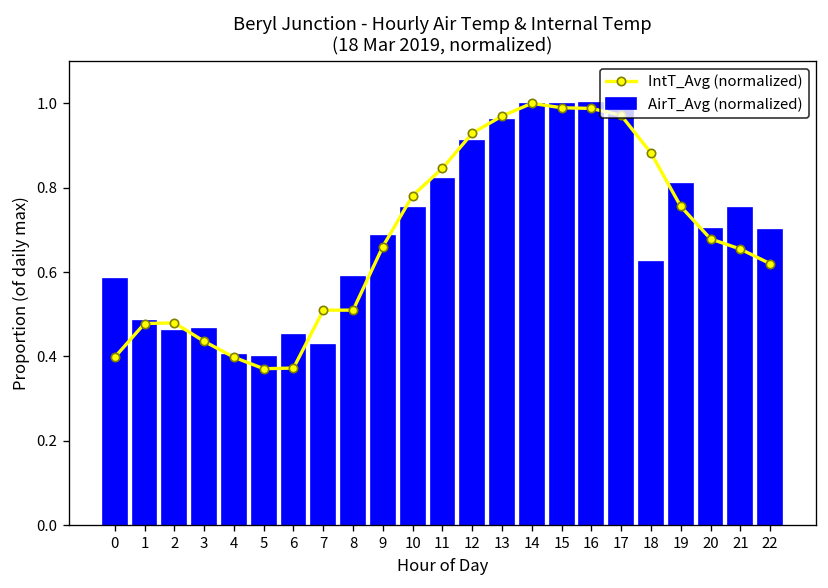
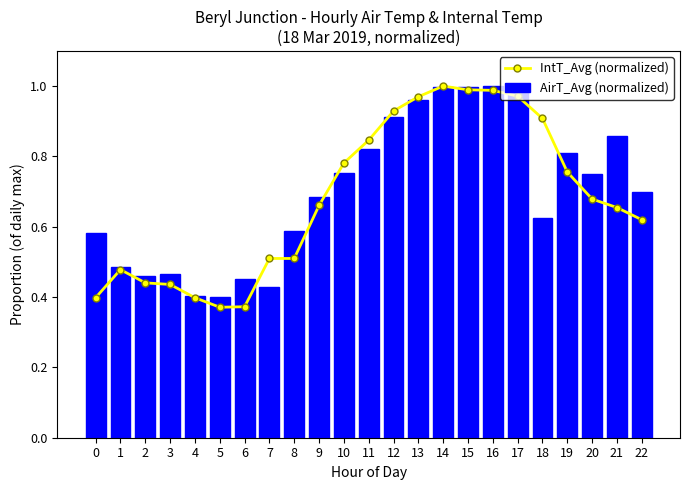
IntT_Avg (normalized), 2: 0.48 -> 0.44
IntT_Avg (normalized), 18: 0.88 -> 0.91
AirT_Avg (normalized), 20: 0.70 -> 0.75
AirT_Avg (normalized), 21: 0.75 -> 0.86
